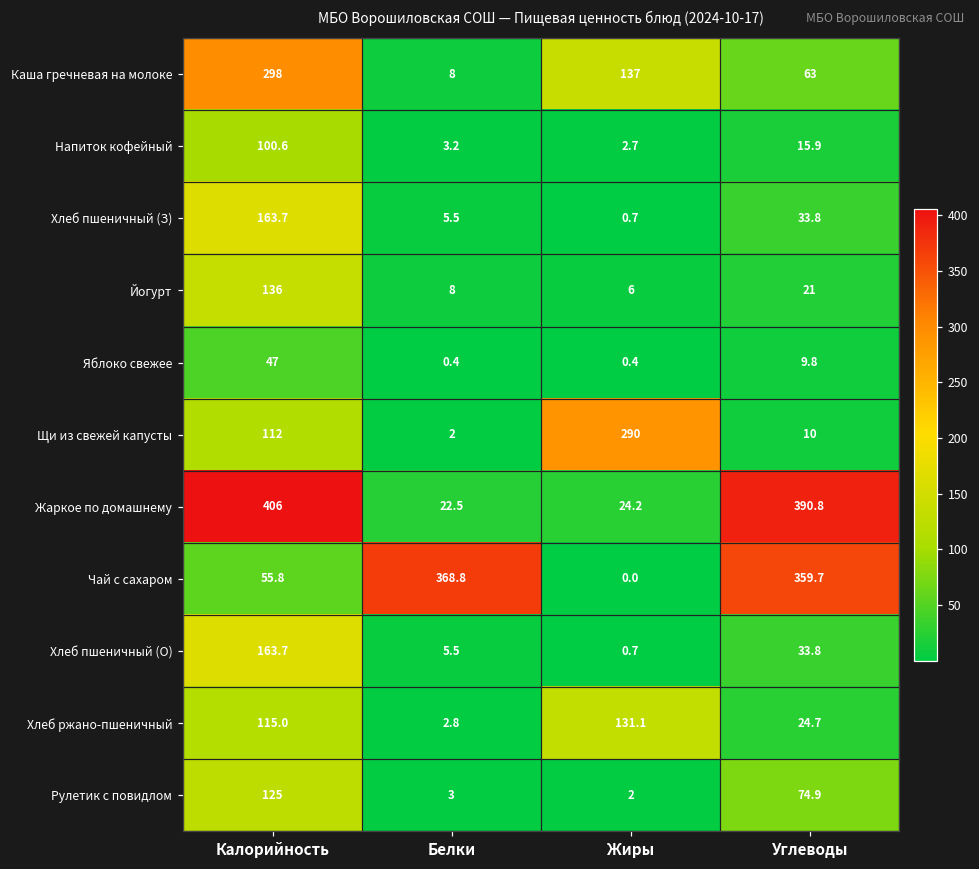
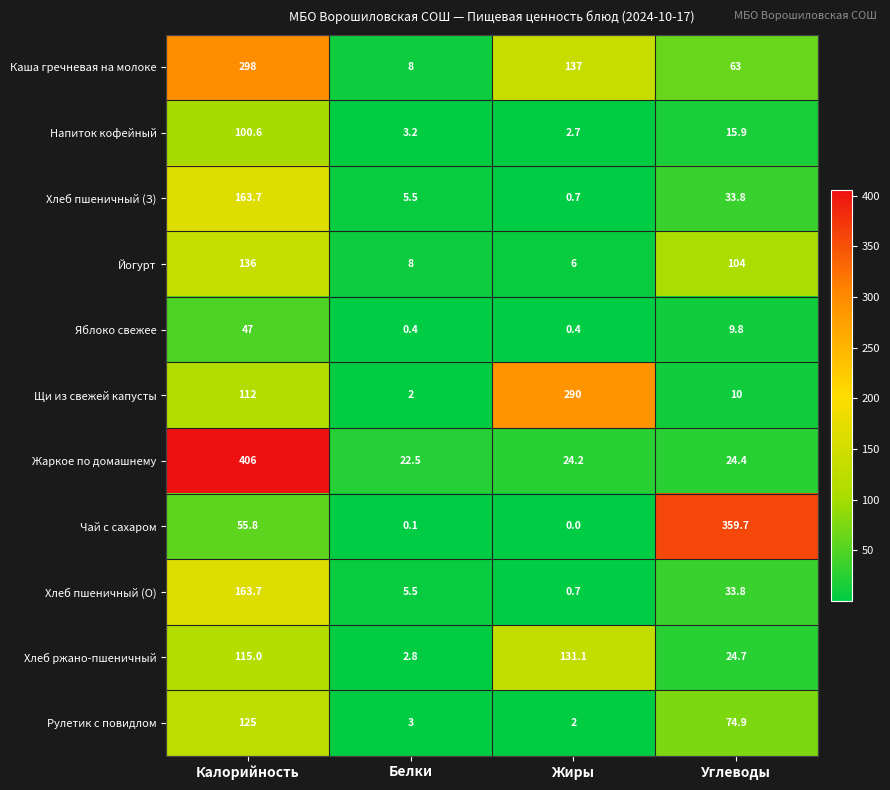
Йогурт, Углеводы: 21 -> 104
Жаркое по домашнему, Углеводы: 390.8 -> 24.4
Чай с сахаром, Белки: 368.8 -> 0.1
